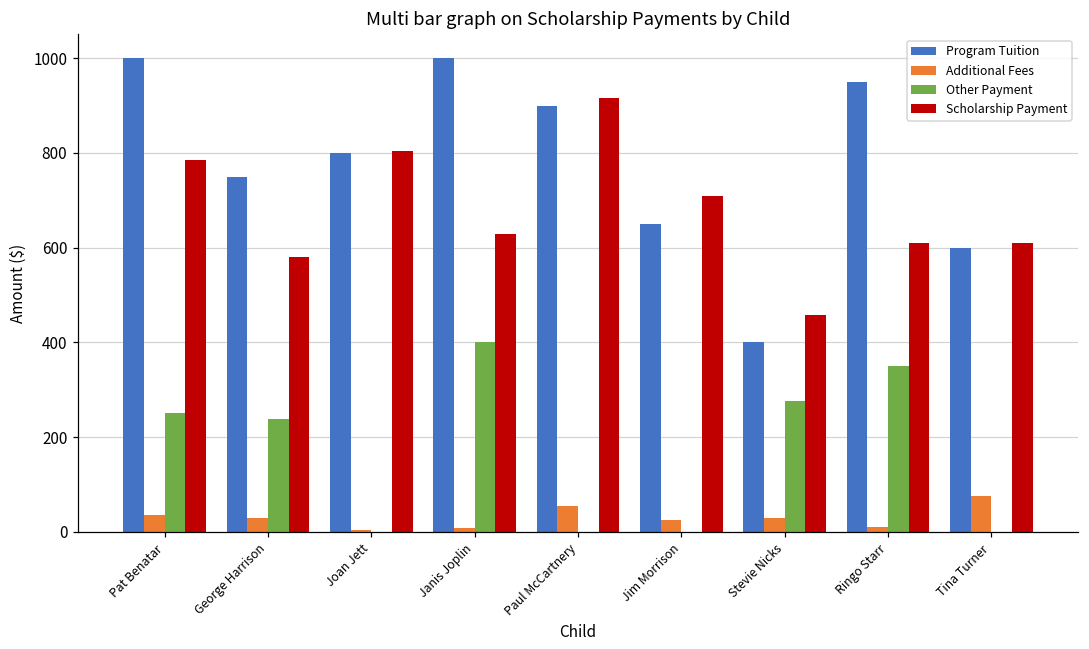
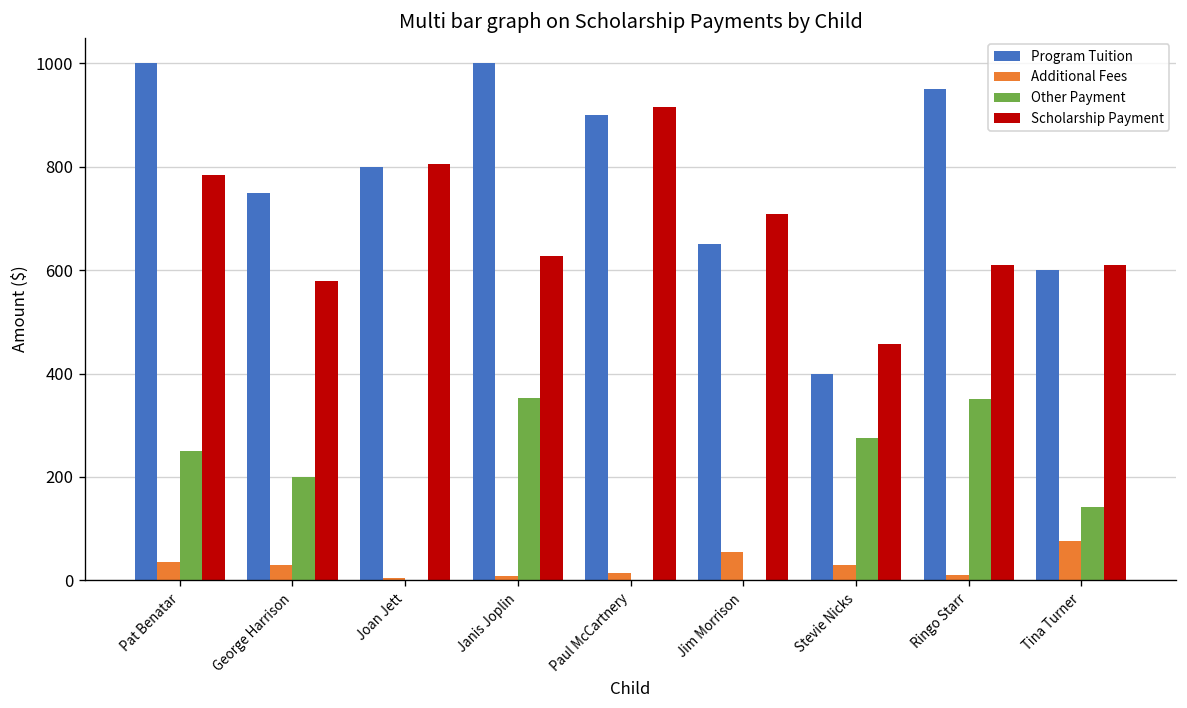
Other Payment, George Harrison: 240 -> 200
Other Payment, Janis Joplin: 400 -> 350
Additional Fees, Paul McCartnery: 60 -> 20
Additional Fees, Jim Morrison: 30 -> 60
Other Payment, Tina Turner: 0 -> 140
